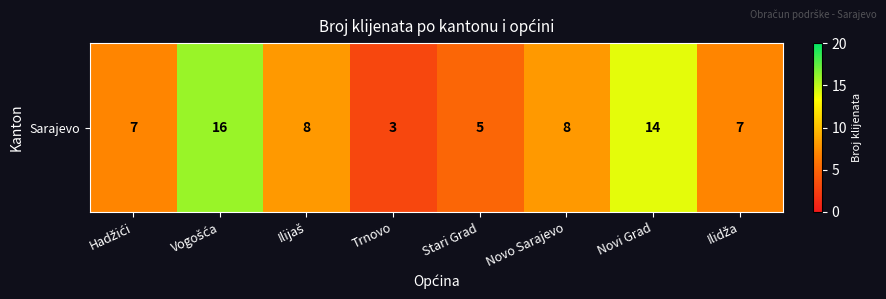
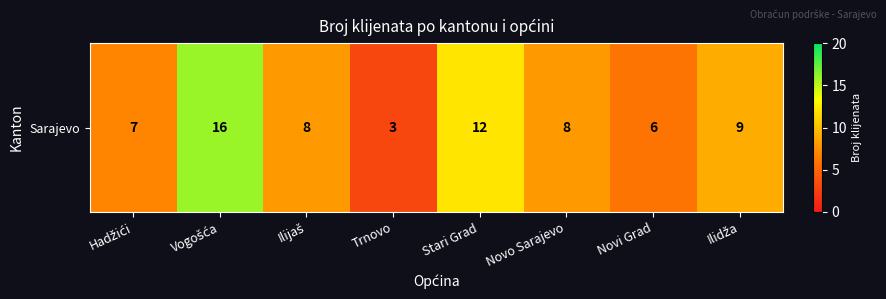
Sarajevo, Stari Grad: 5 -> 12
Sarajevo, Novi Grad: 14 -> 6
Sarajevo, Ilidža: 7 -> 9
